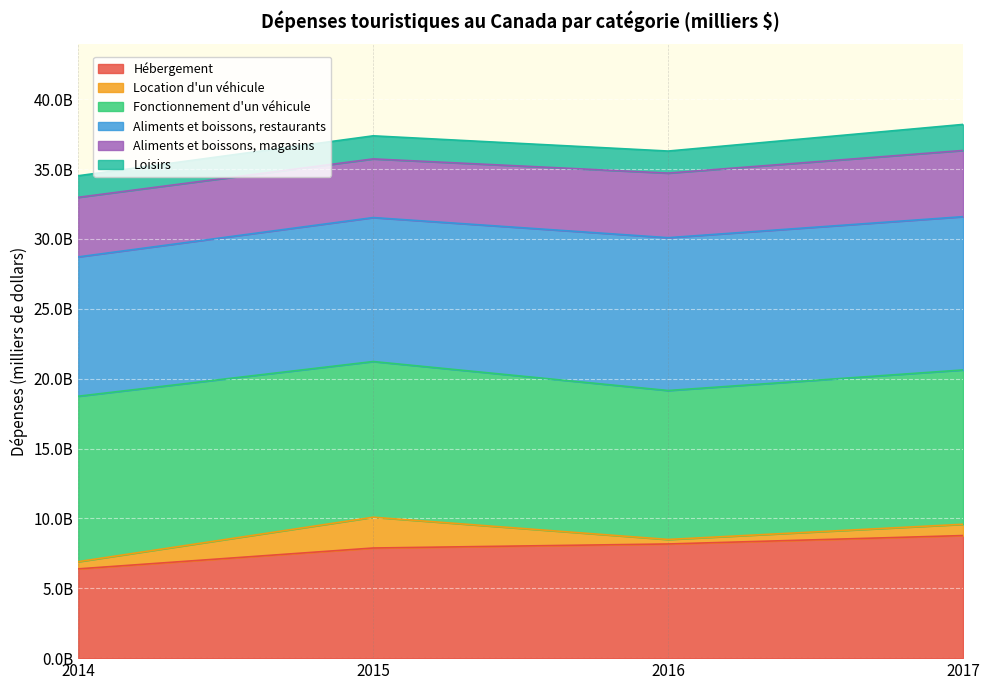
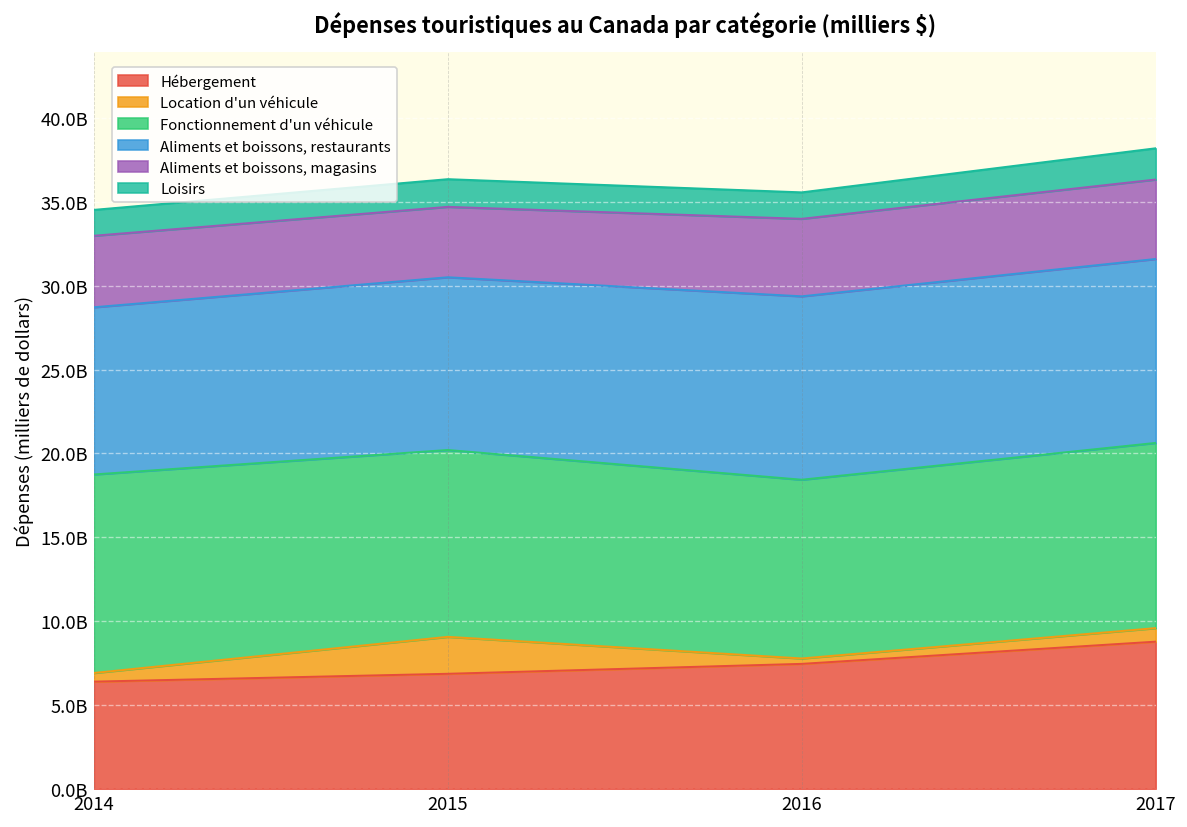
Hébergement, 2015: 7900000000 -> 6900000000
Hébergement, 2016: 8200000000 -> 7400000000
